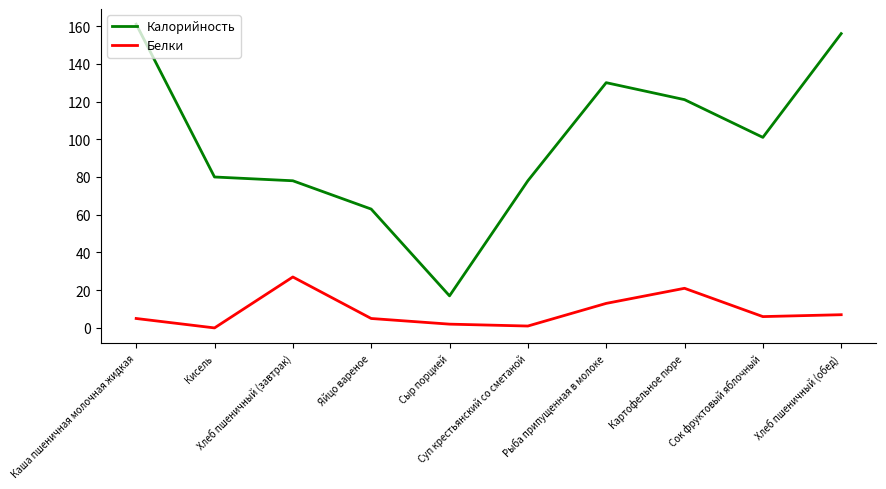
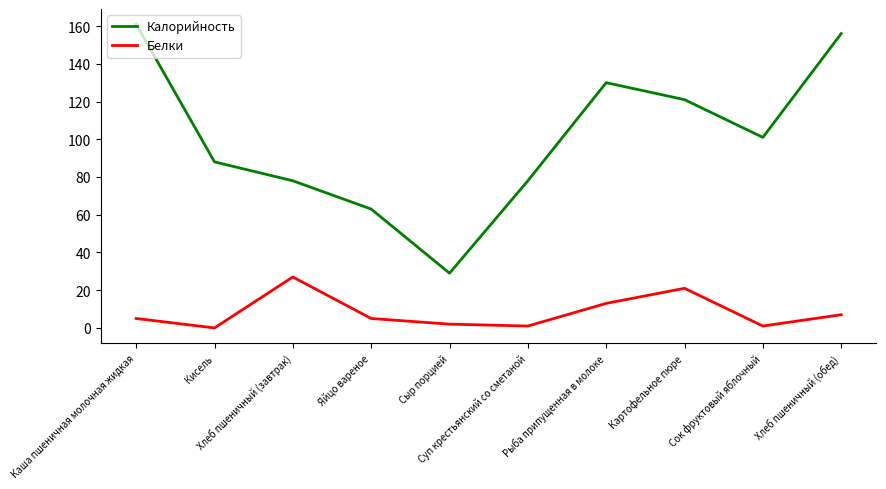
Калорийность, Кисель: 80 -> 88
Калорийность, Сыр порцией: 17 -> 29
Белки, Сок фруктовый яблочный: 6 -> 1
